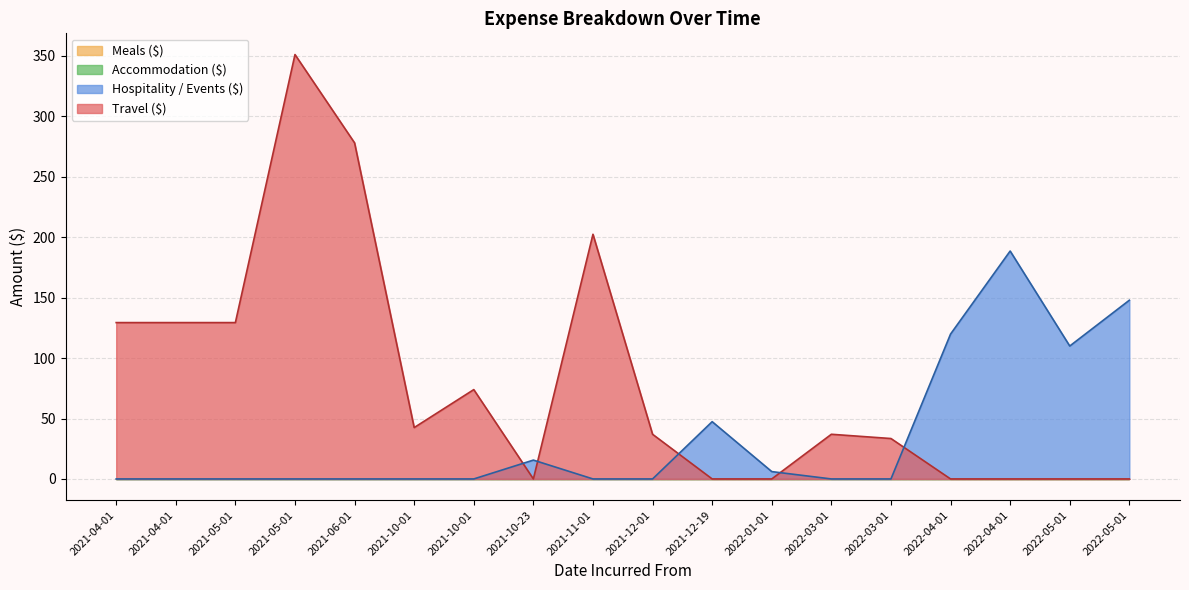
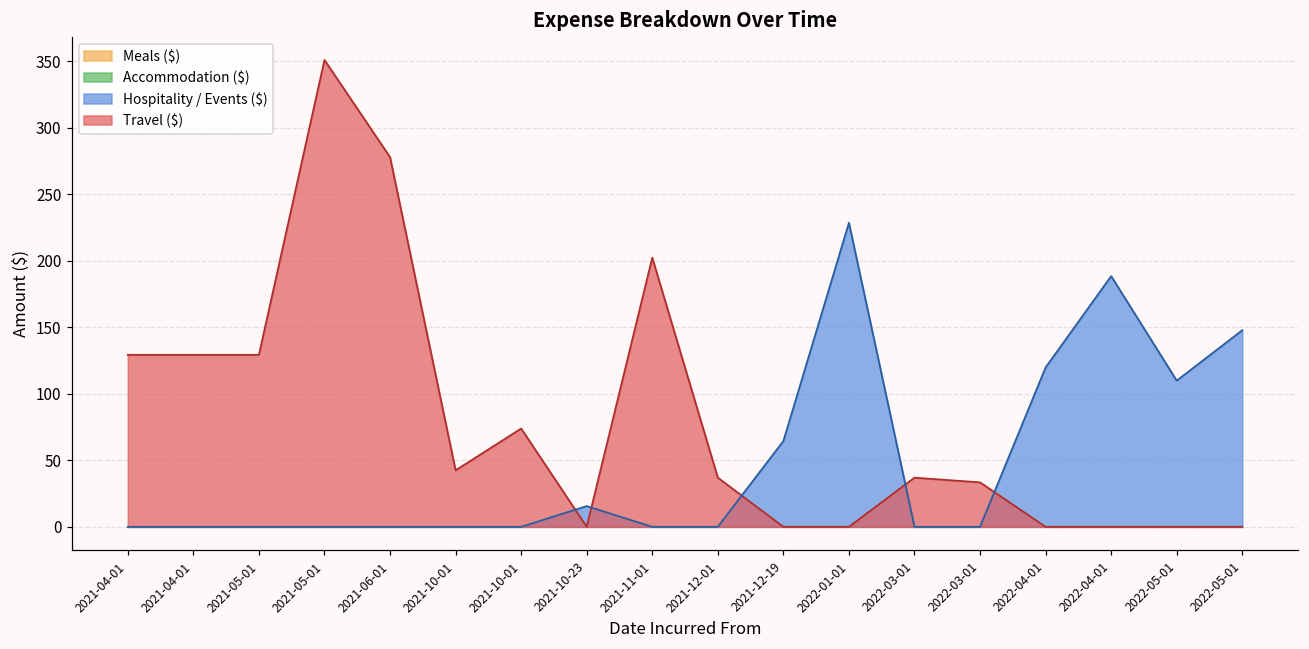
Hospitality / Events ($), 2021-12-19: 47 -> 65
Hospitality / Events ($), 2022-01-01: 6 -> 229
